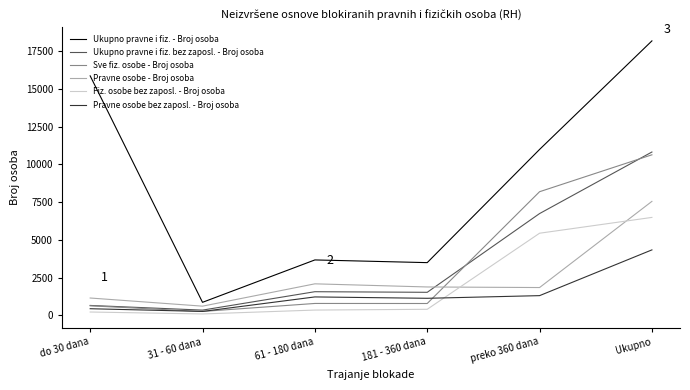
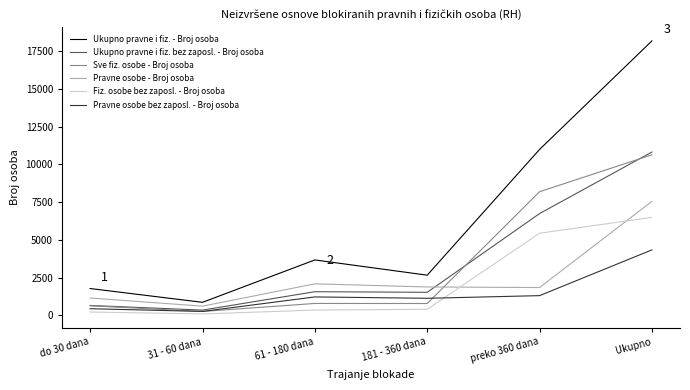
Ukupno pravne i fiz. - Broj osoba, do 30 dana: 15900 -> 1800
Ukupno pravne i fiz. - Broj osoba, 181 - 360 dana: 3500 -> 2700
